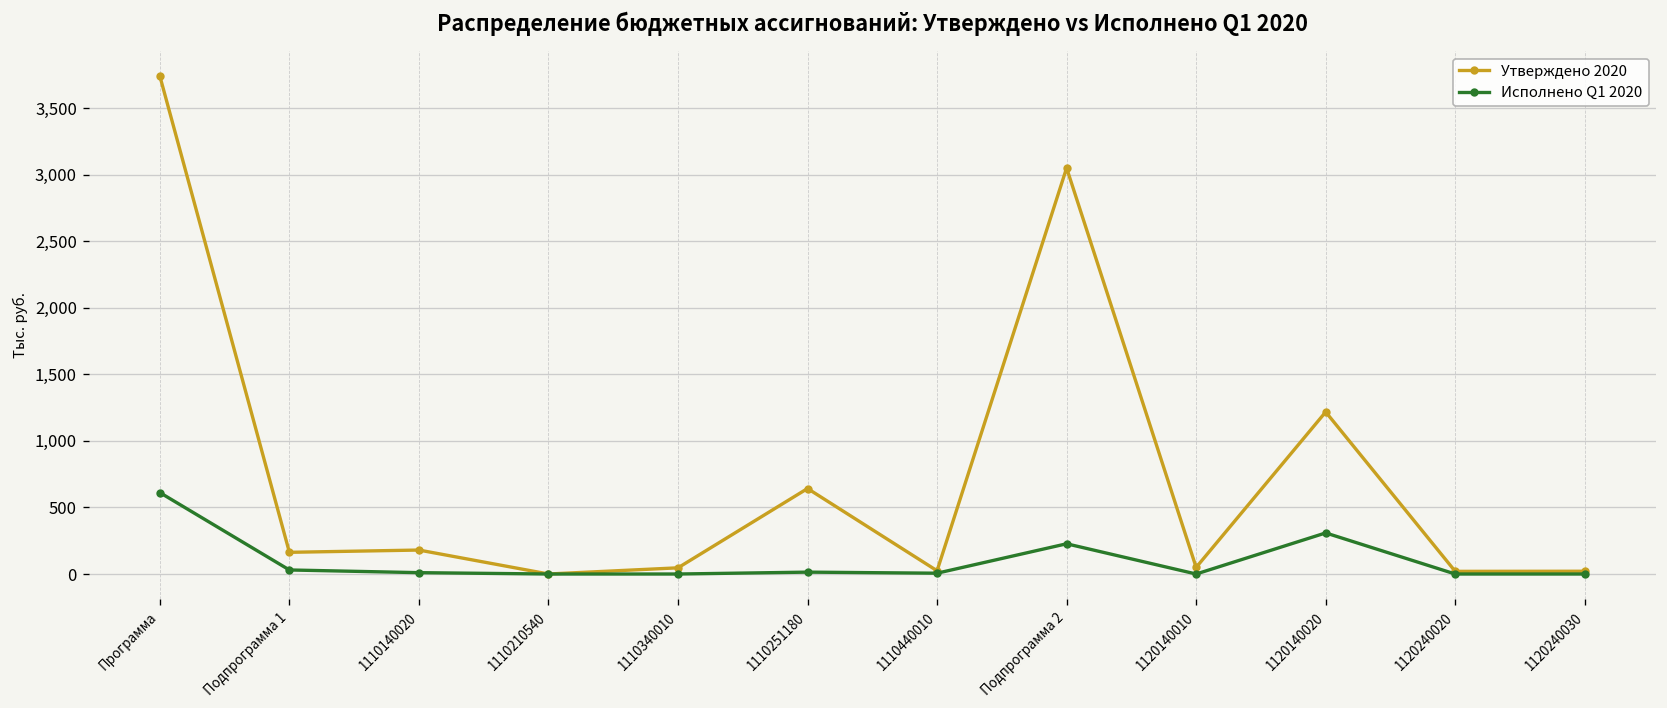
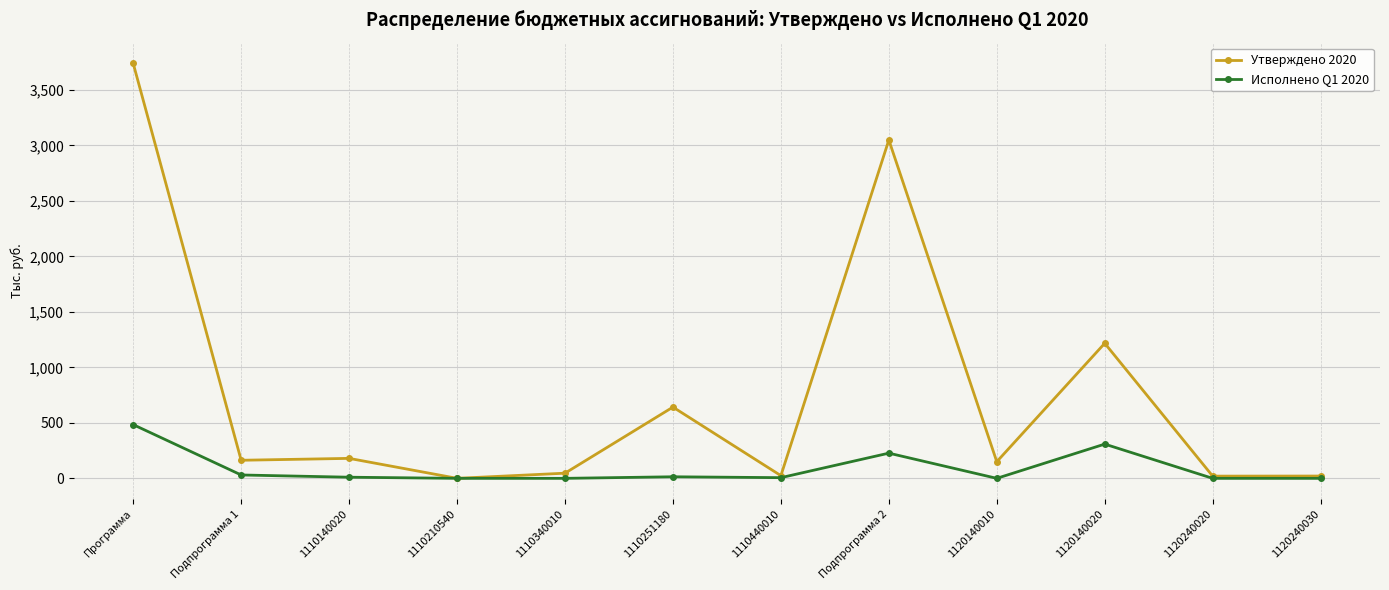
Исполнено Q1 2020, Программа: 610 -> 480
Утверждено 2020, 1120140010: 50 -> 150
